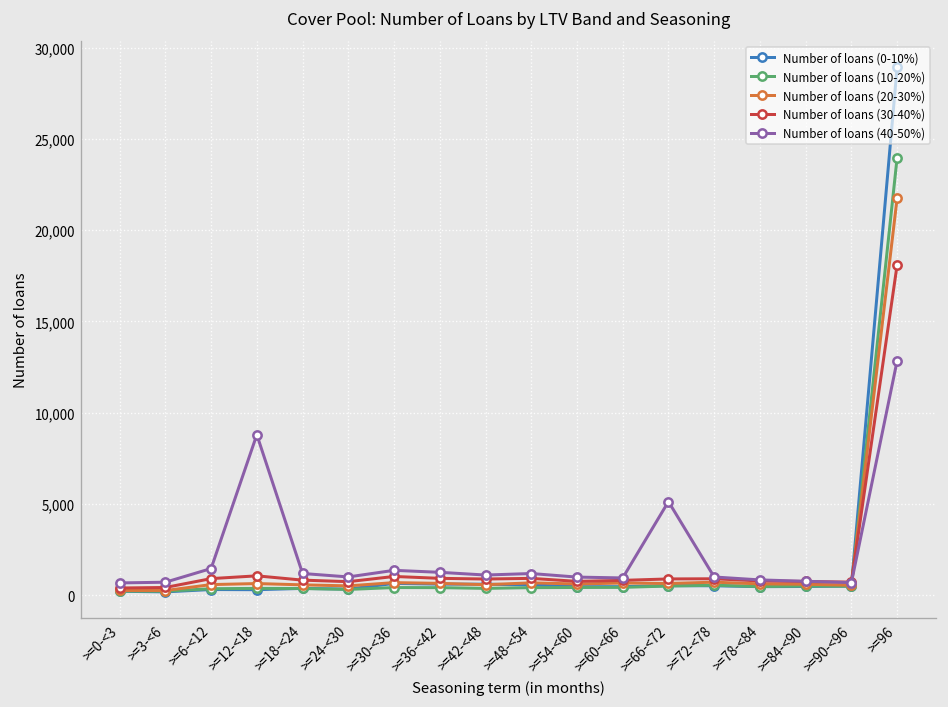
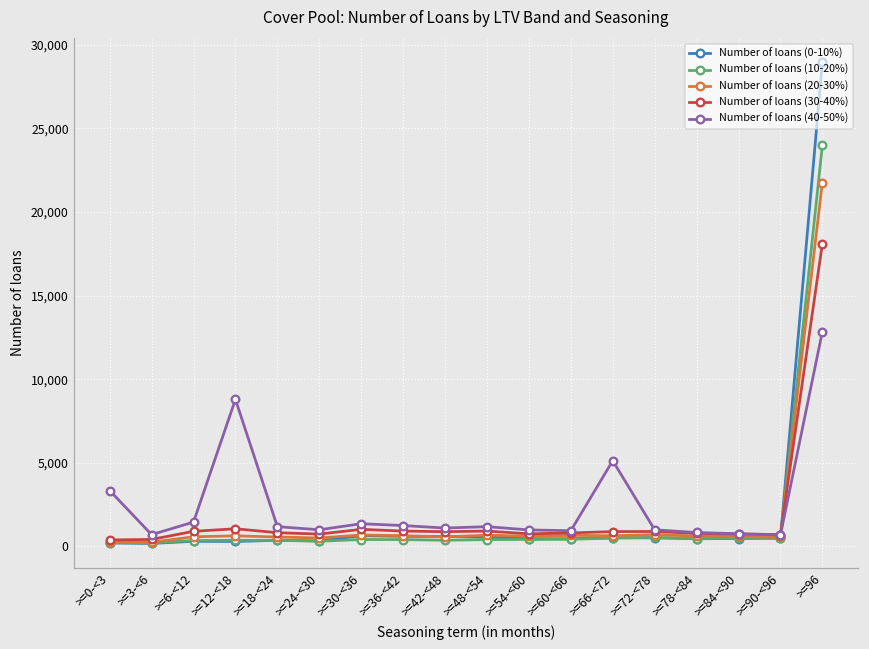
Number of loans (40-50%), >=0-<3: 700 -> 3,300
